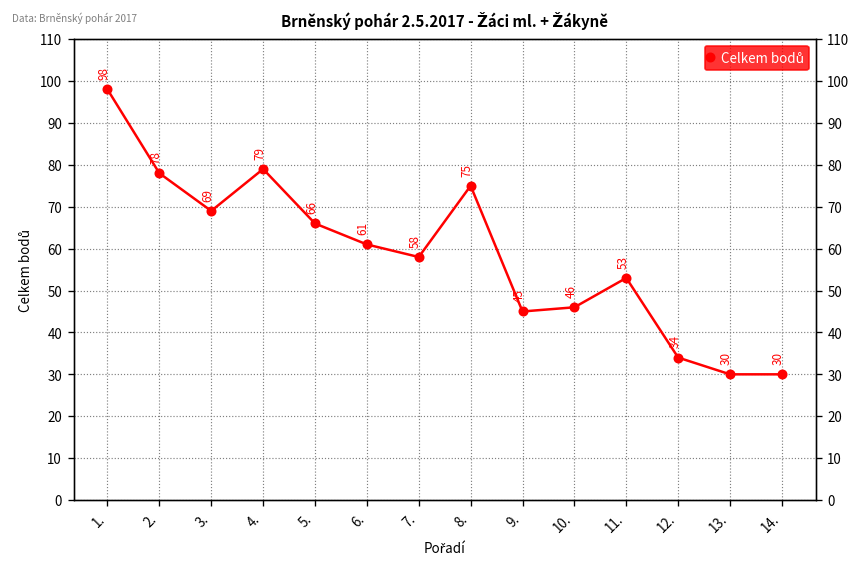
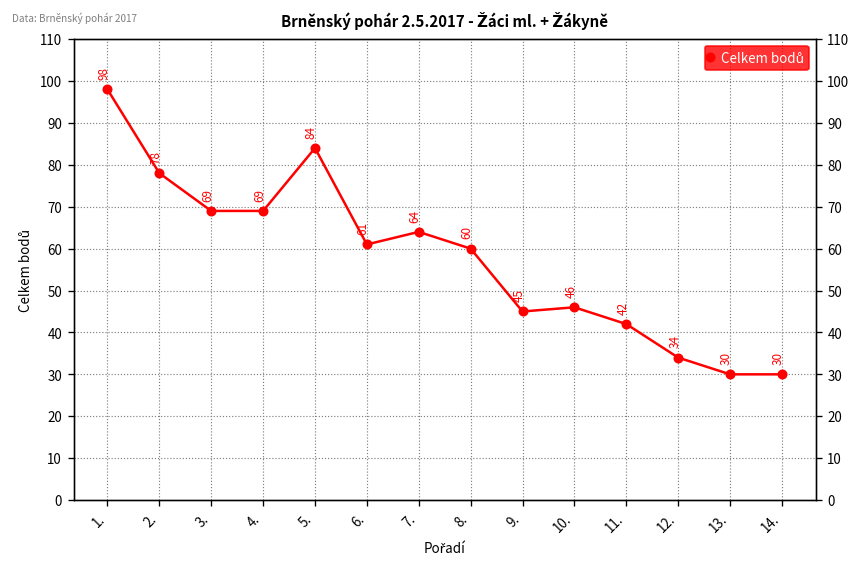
4.: 79 -> 69
5.: 66 -> 84
7.: 58 -> 64
8.: 75 -> 60
11.: 53 -> 42
